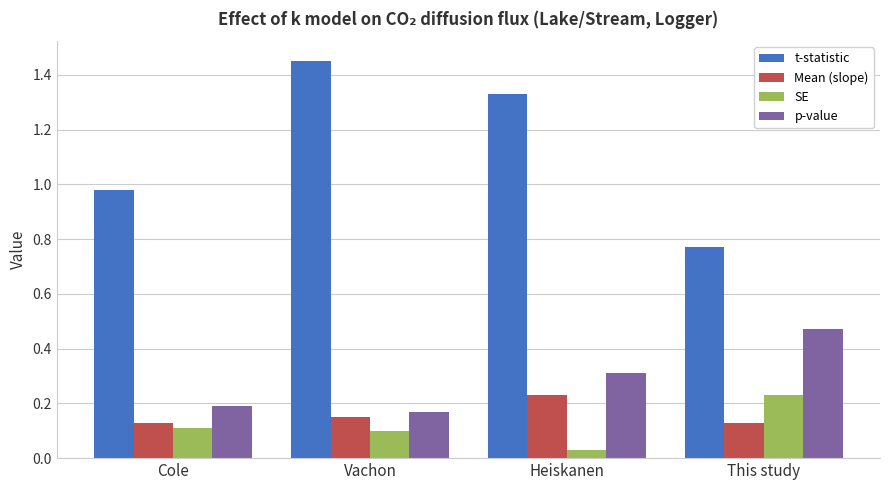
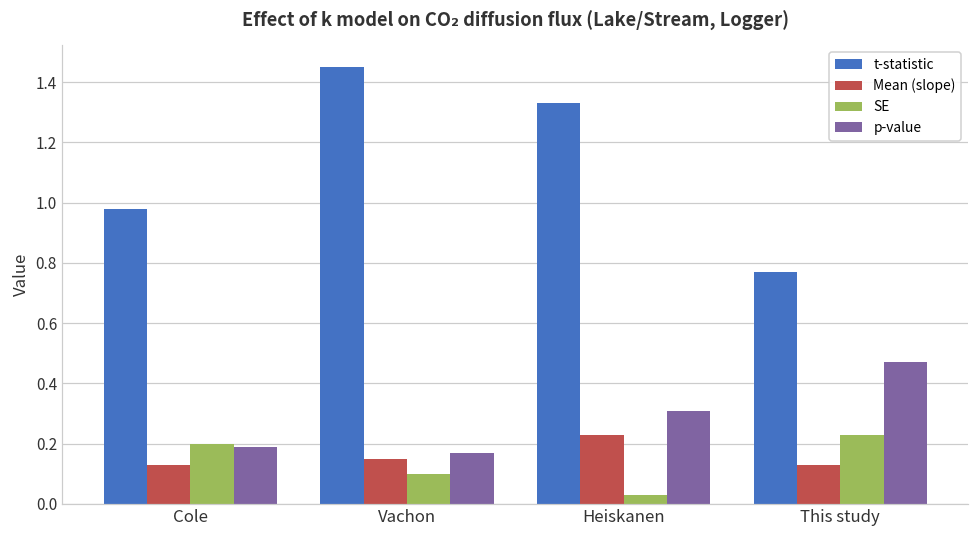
SE, Cole: 0.11 -> 0.20
